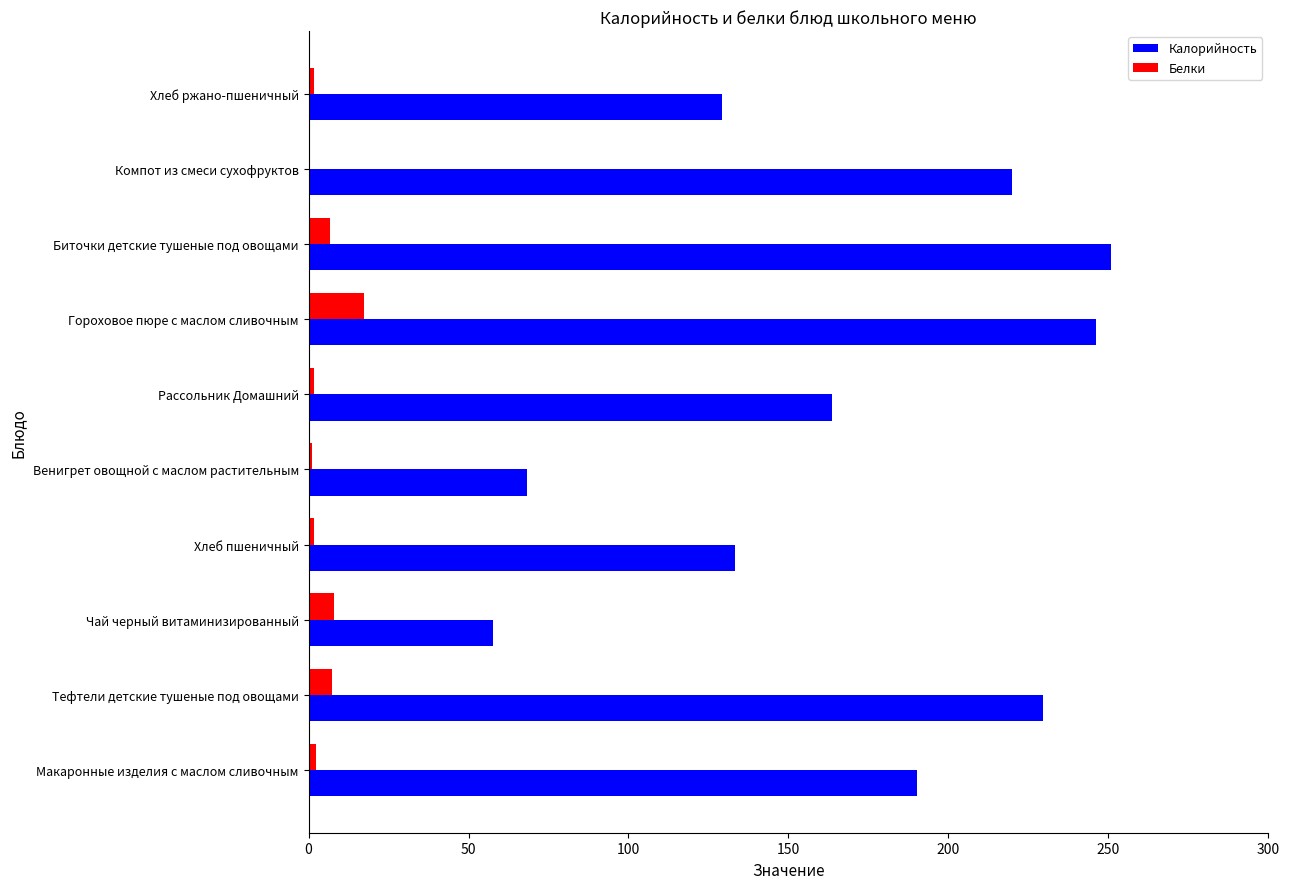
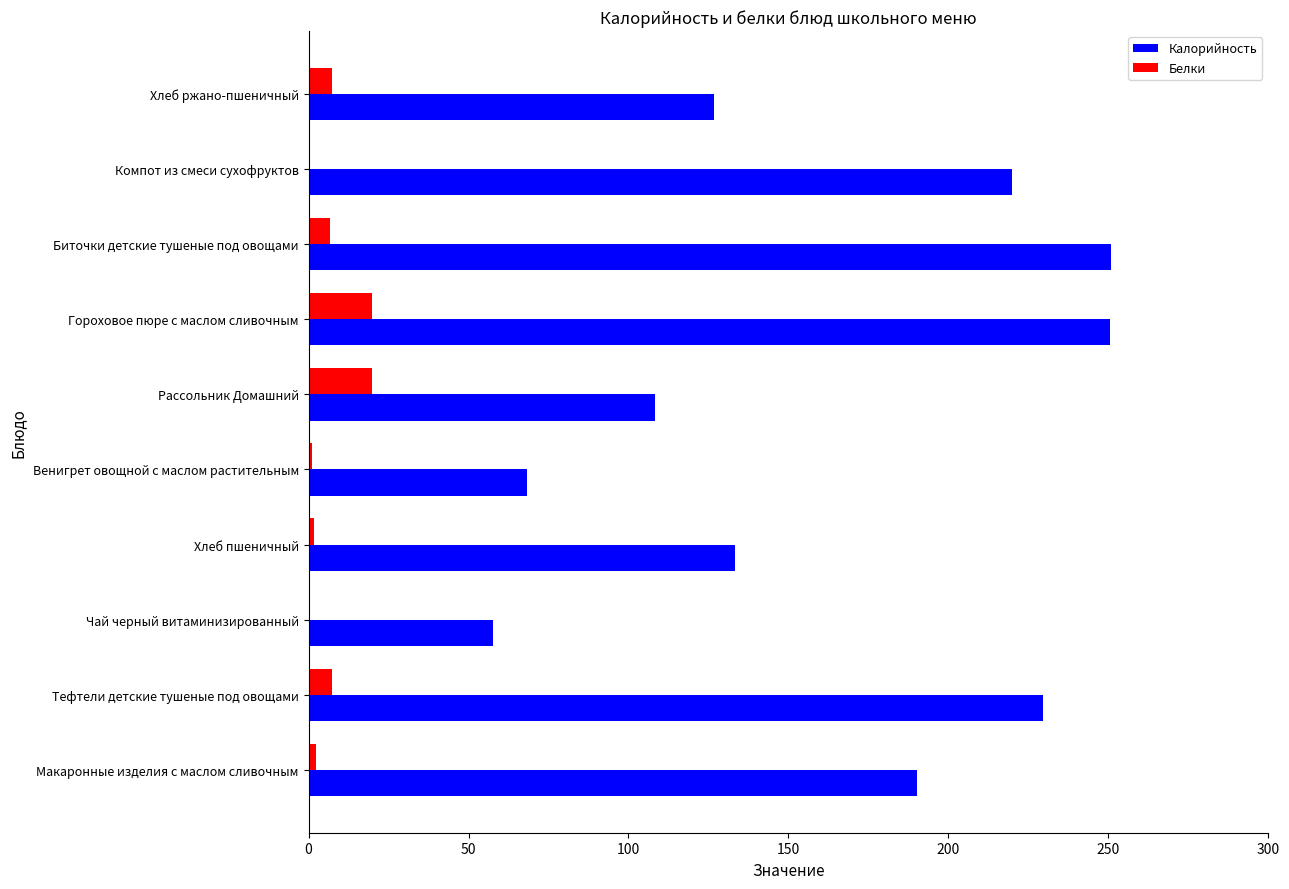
Белки, Хлеб ржано-пшеничный: 2 -> 7
Калорийность, Хлеб ржано-пшеничный: 129 -> 127
Белки, Гороховое пюре с маслом сливочным: 17 -> 20
Калорийность, Гороховое пюре с маслом сливочным: 246 -> 250
Белки, Рассольник Домашний: 2 -> 20
Калорийность, Рассольник Домашний: 164 -> 108
Белки, Чай черный витаминизированный: 8 -> 0
